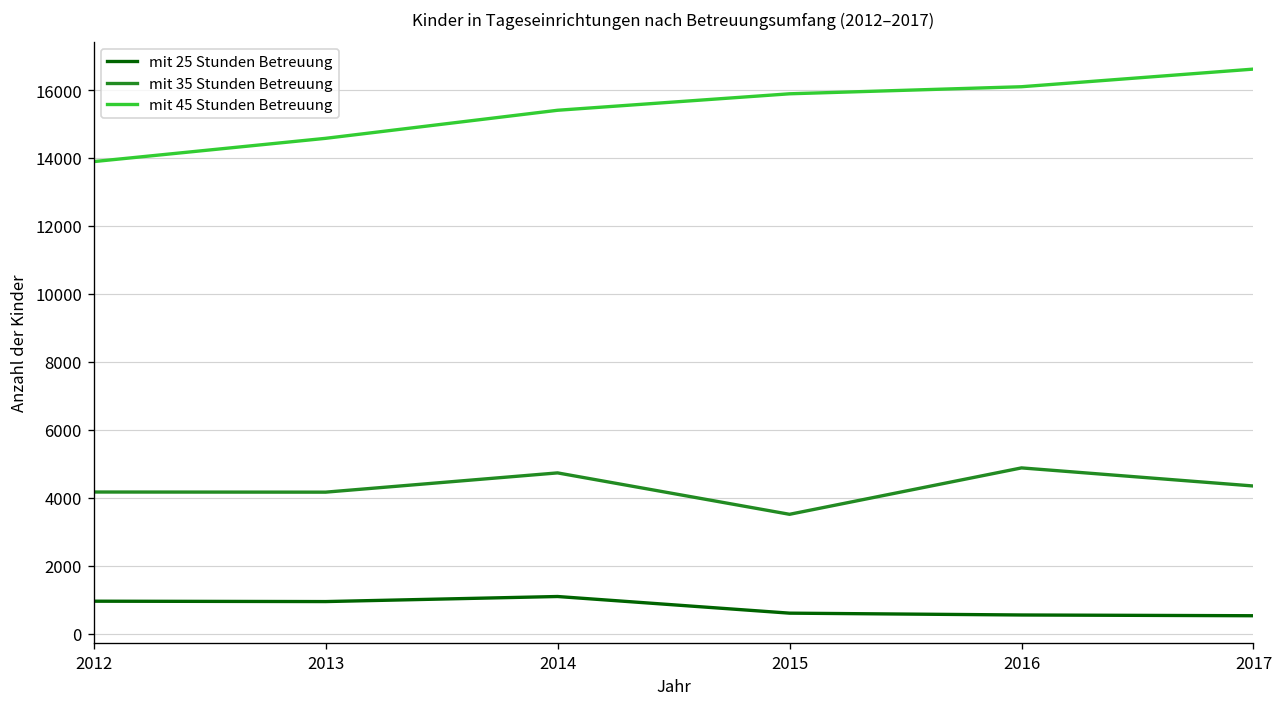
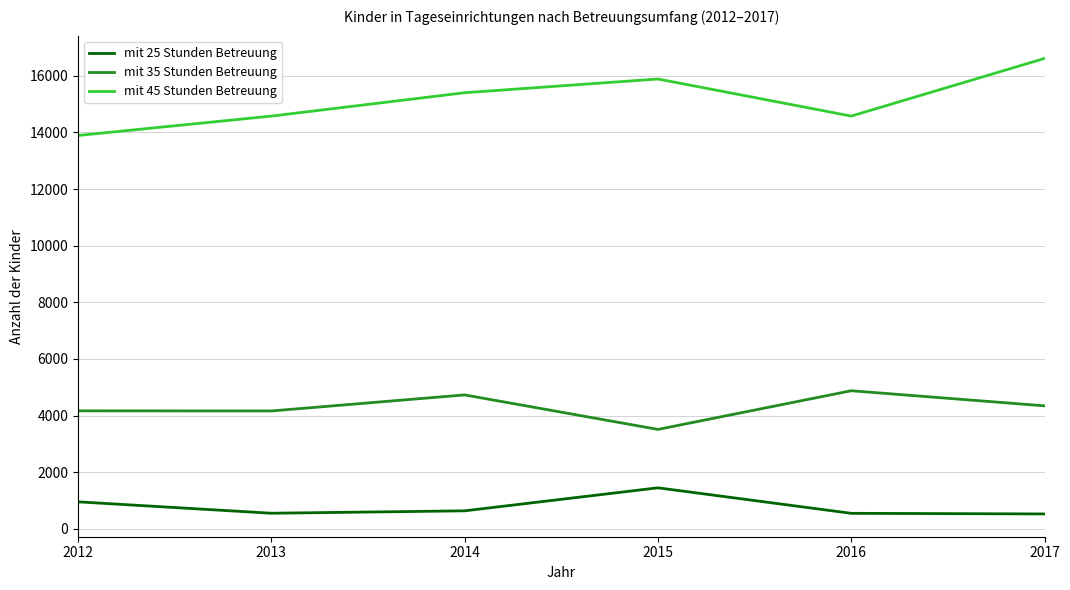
mit 25 Stunden Betreuung, 2013: 900 -> 600
mit 25 Stunden Betreuung, 2014: 1100 -> 600
mit 25 Stunden Betreuung, 2015: 600 -> 1400
mit 45 Stunden Betreuung, 2016: 16100 -> 14600
